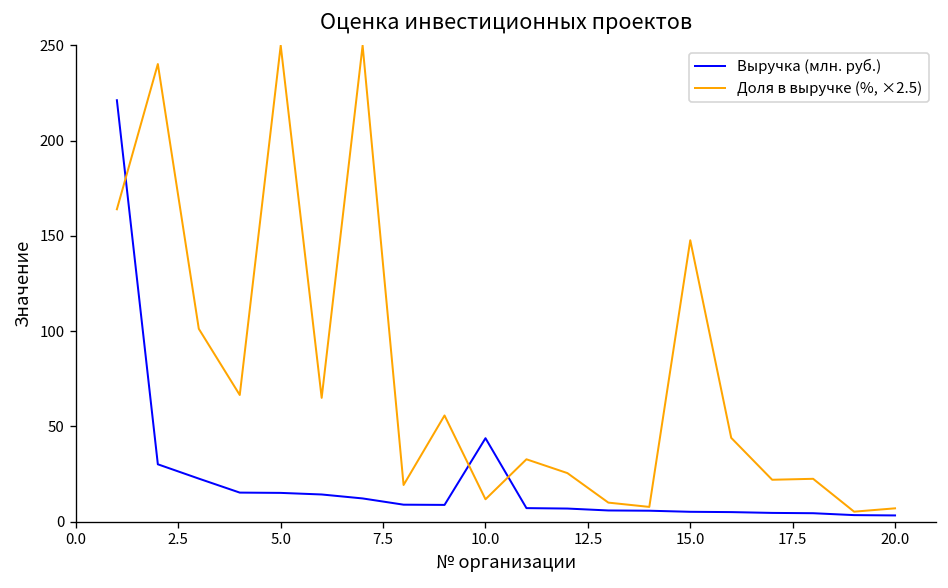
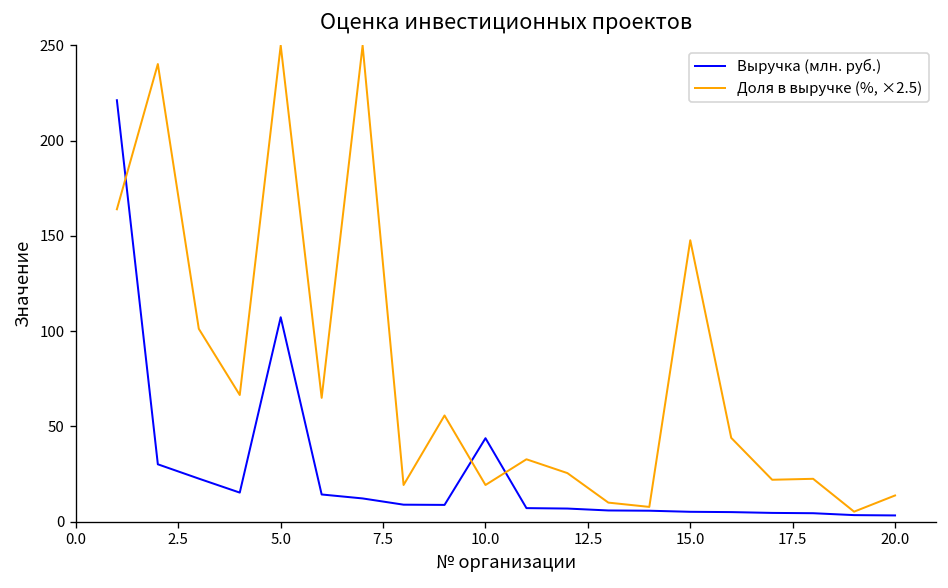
Выручка (млн. руб.), 5.0: 15 -> 107
Доля в выручке (%, ×2.5), 10.0: 12 -> 19
Доля в выручке (%, ×2.5), 20.0: 7 -> 14
